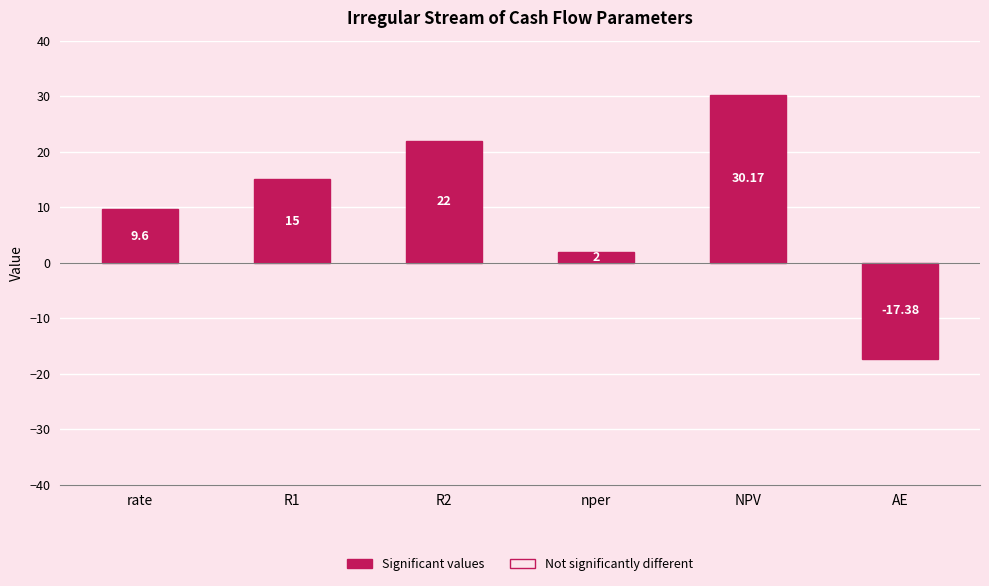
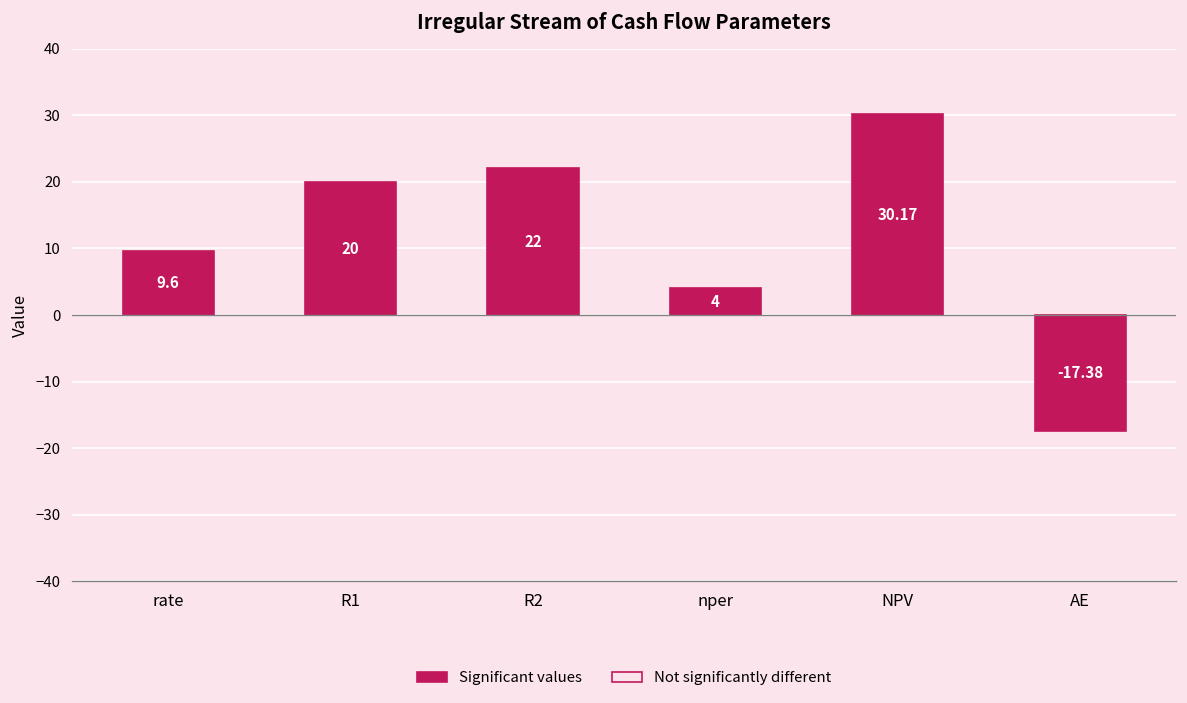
R1: 15 -> 20
nper: 2 -> 4
